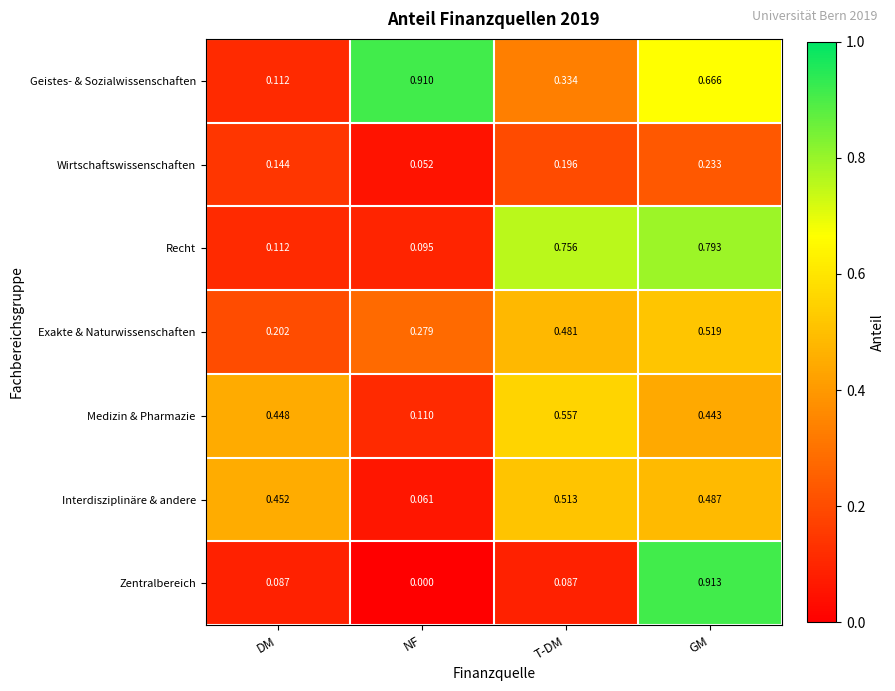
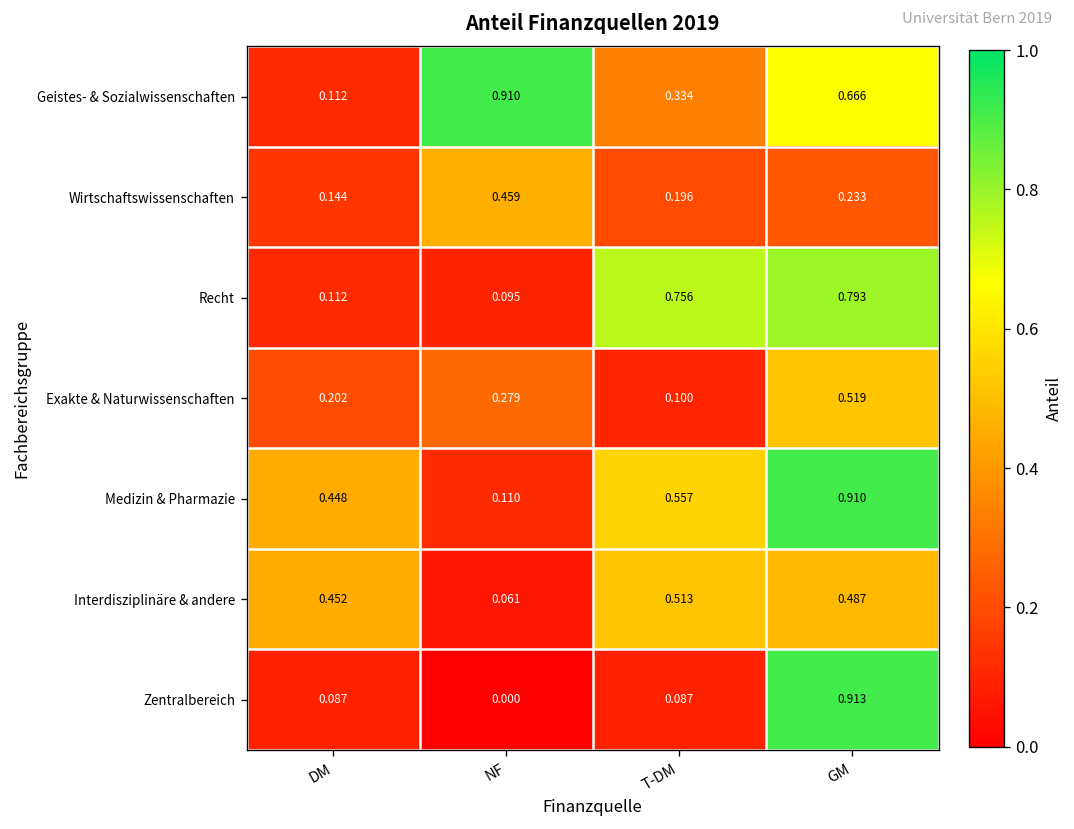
Wirtschaftswissenschaften, NF: 0.052 -> 0.459
Exakte & Naturwissenschaften, T-DM: 0.481 -> 0.100
Medizin & Pharmazie, GM: 0.443 -> 0.910
